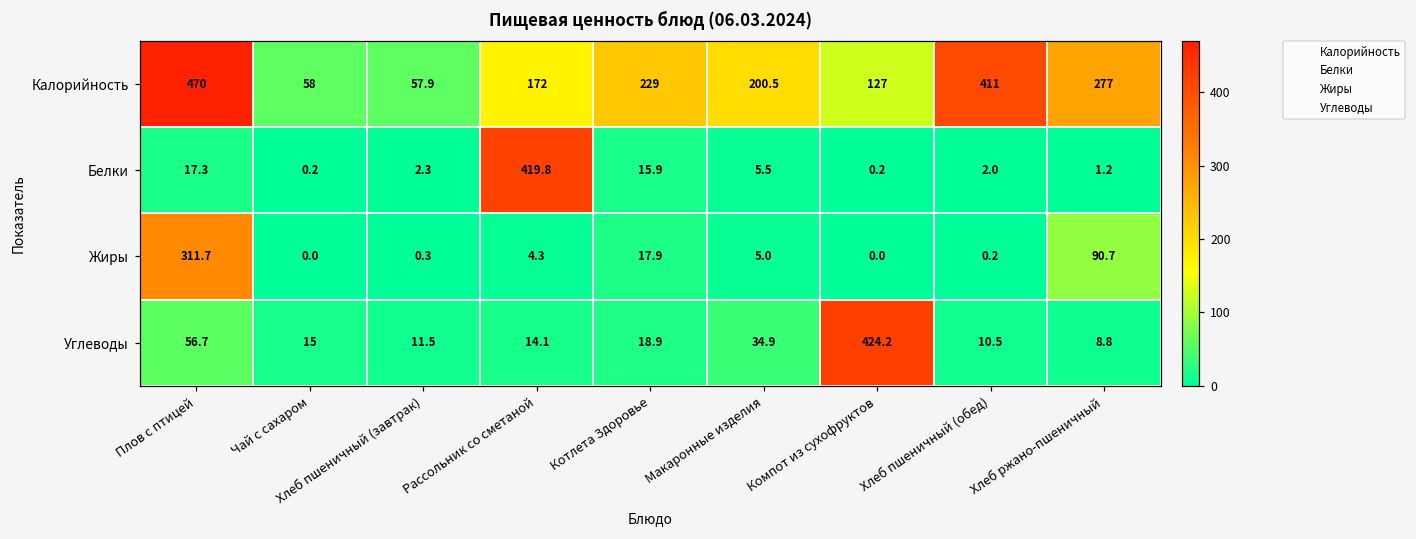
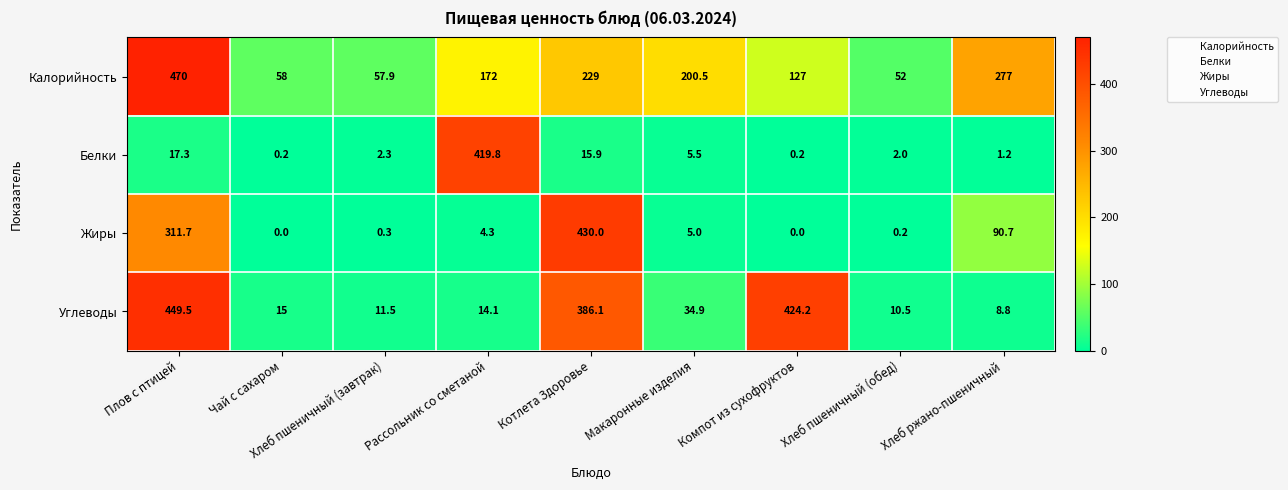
Калорийность, Хлеб пшеничный (обед): 411 -> 52
Жиры, Котлета Здоровье: 17.9 -> 430.0
Углеводы, Плов с птицей: 56.7 -> 449.5
Углеводы, Котлета Здоровье: 18.9 -> 386.1
